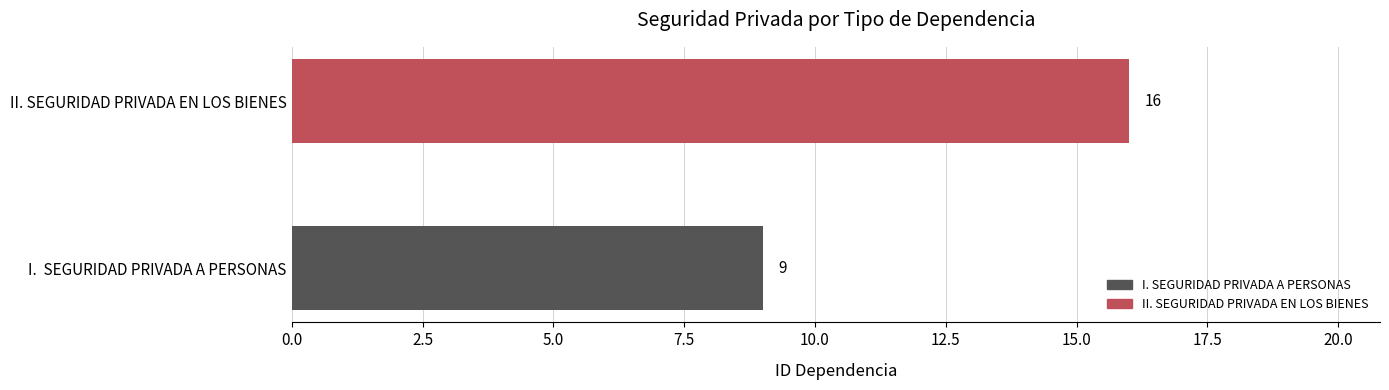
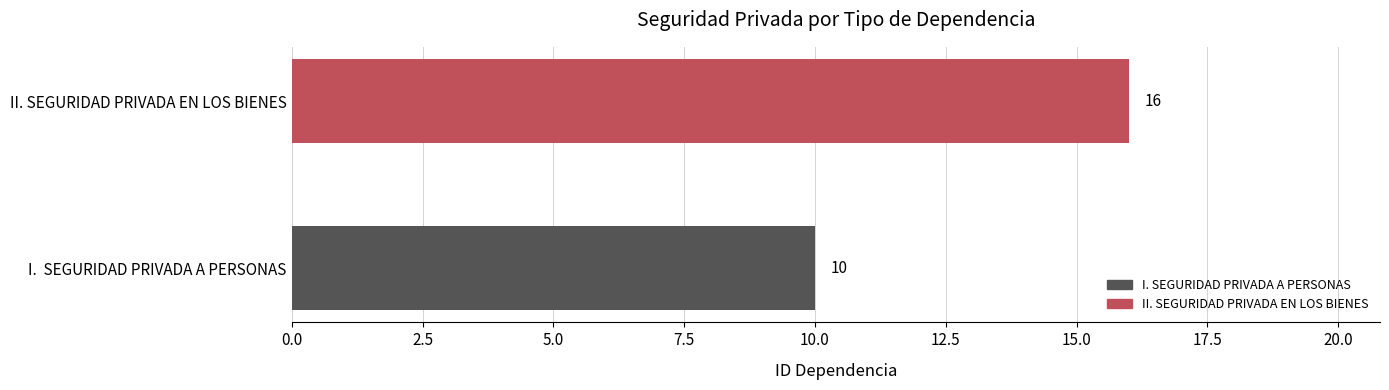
I. SEGURIDAD PRIVADA A PERSONAS: 9 -> 10
